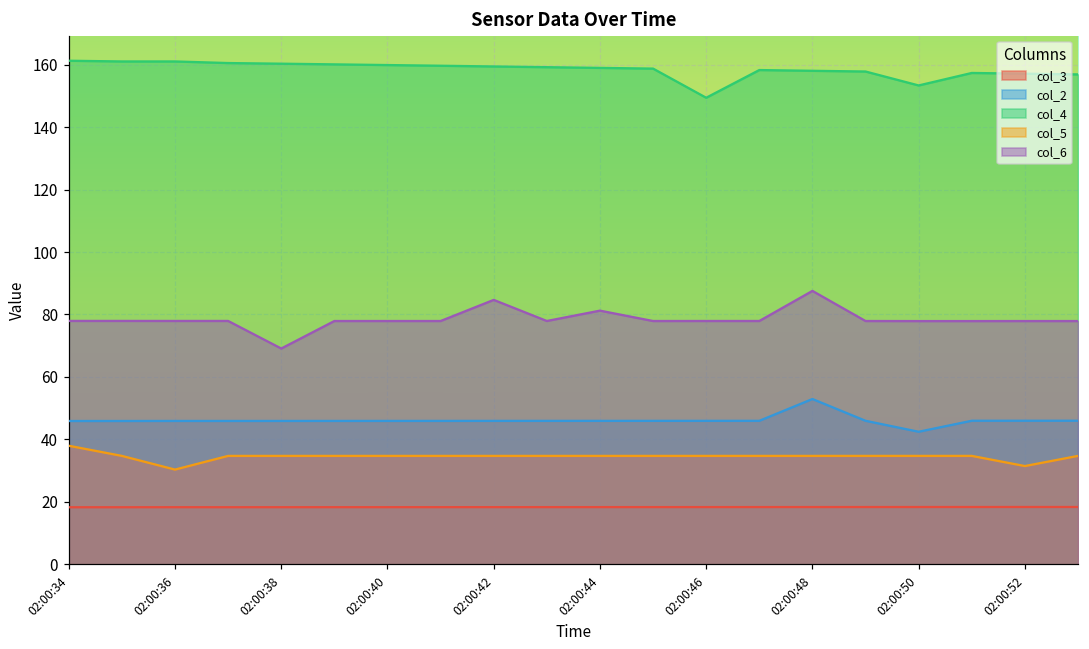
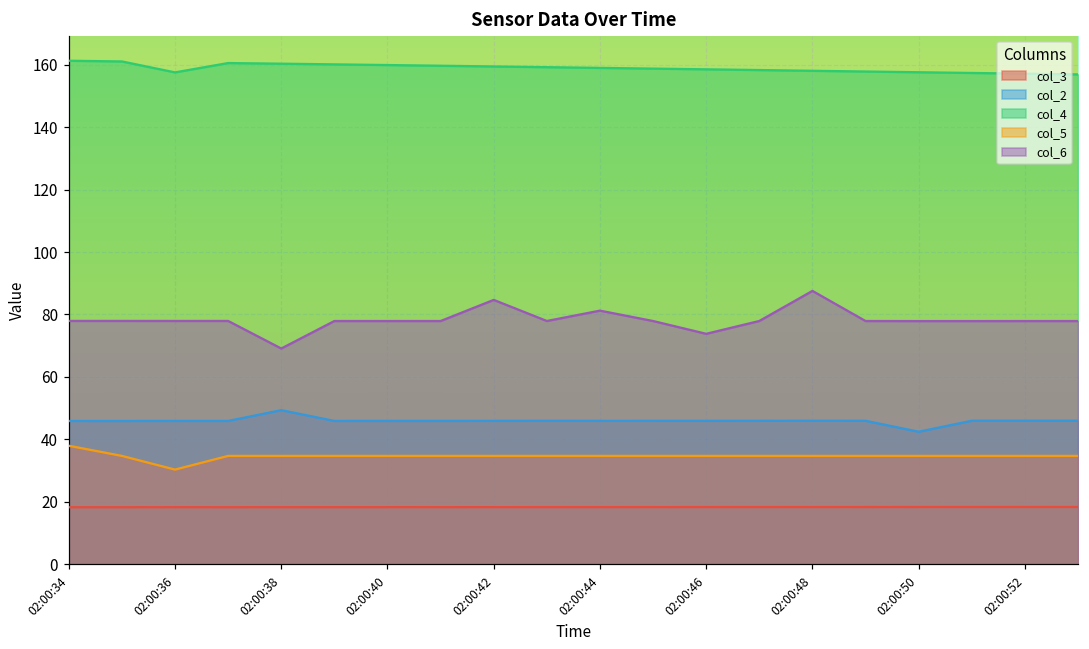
col_4, 02:00:36: 161 -> 158
col_2, 02:00:38: 46 -> 49
col_4, 02:00:46: 149 -> 159
col_6, 02:00:46: 78 -> 74
col_2, 02:00:48: 53 -> 46
col_4, 02:00:50: 153 -> 158
col_5, 02:00:52: 31 -> 35
